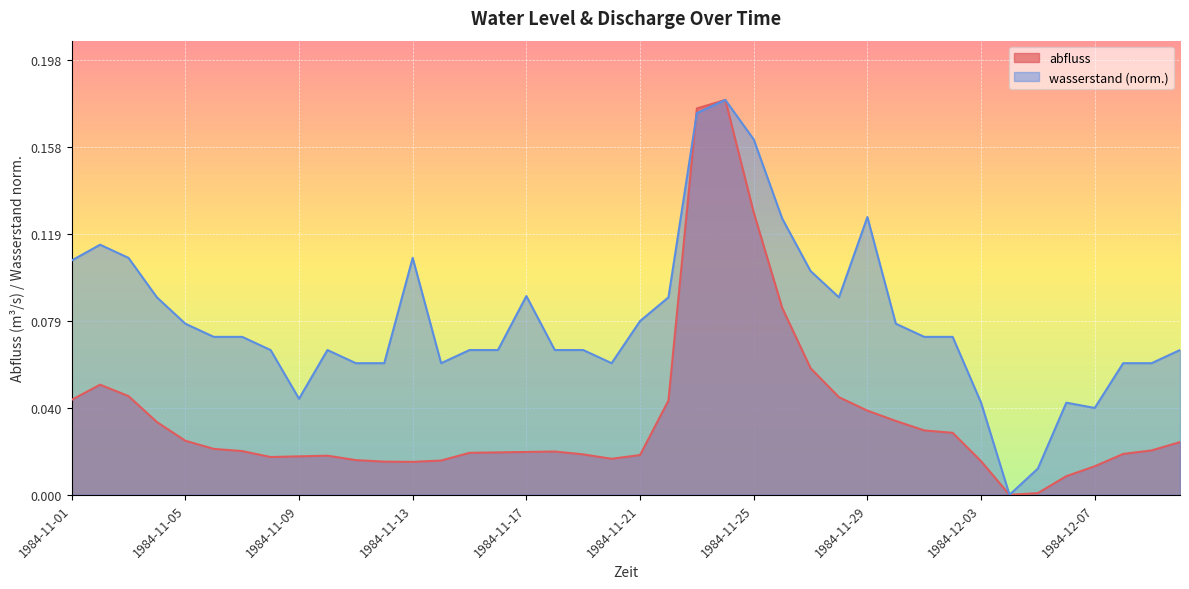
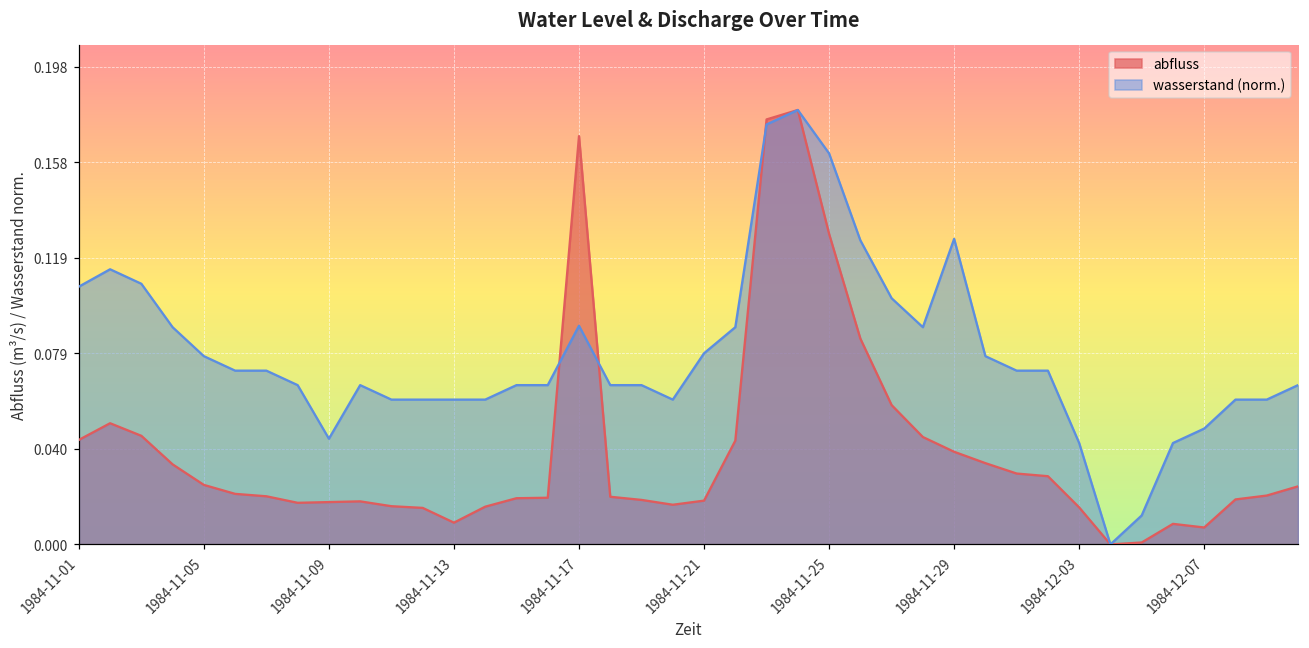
abfluss, 1984-11-13: 0.015 -> 0.009
wasserstand (norm.), 1984-11-13: 0.108 -> 0.060
abfluss, 1984-11-17: 0.020 -> 0.169
abfluss, 1984-12-07: 0.013 -> 0.007
wasserstand (norm.), 1984-12-07: 0.040 -> 0.048
